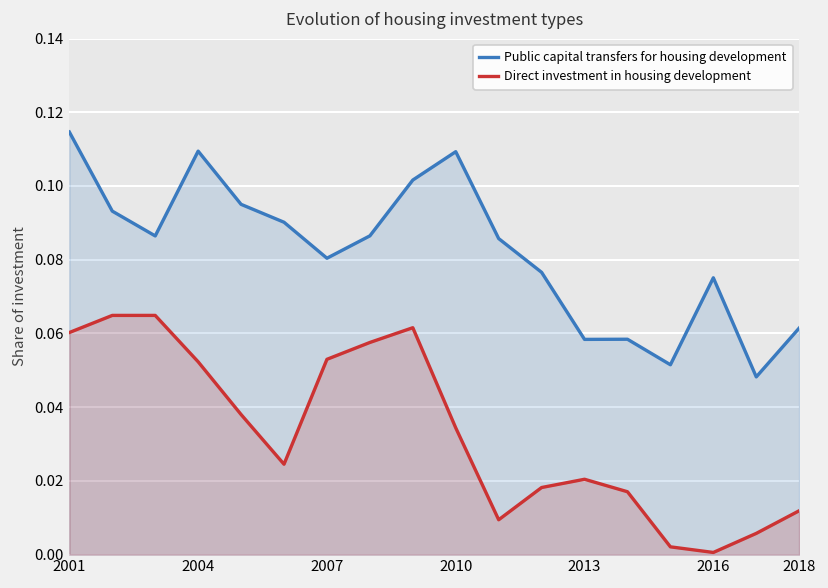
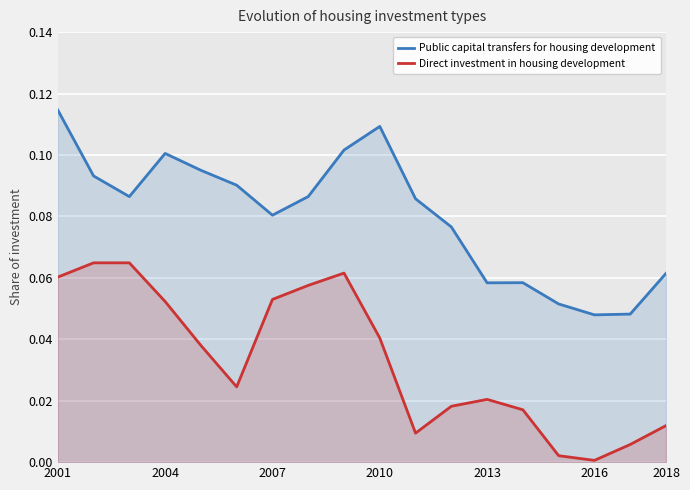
Public capital transfers for housing development, 2004: 0.109 -> 0.101
Direct investment in housing development, 2010: 0.034 -> 0.040
Public capital transfers for housing development, 2016: 0.075 -> 0.048
